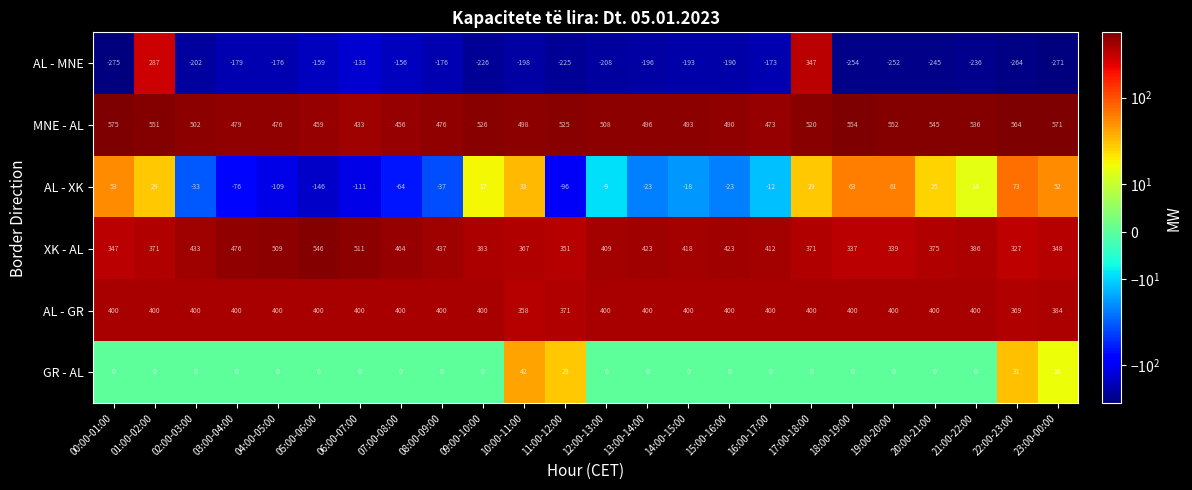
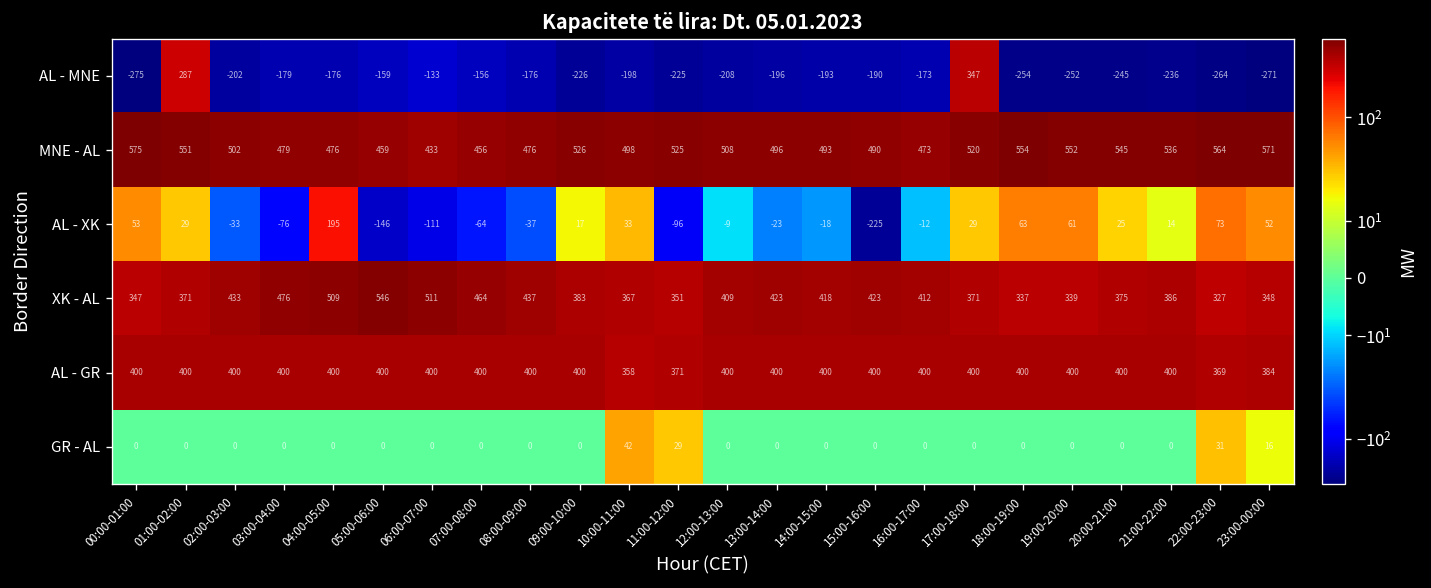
AL - XK, 04:00-05:00: -109 -> 195
AL - XK, 15:00-16:00: -23 -> -225
